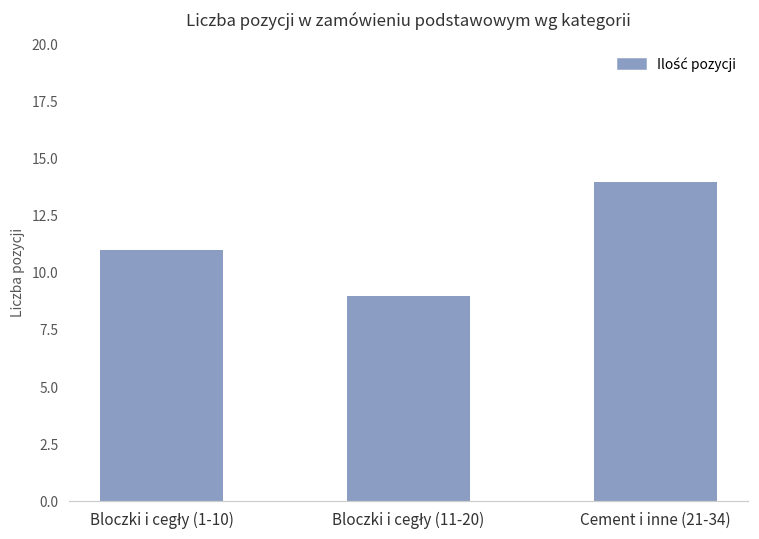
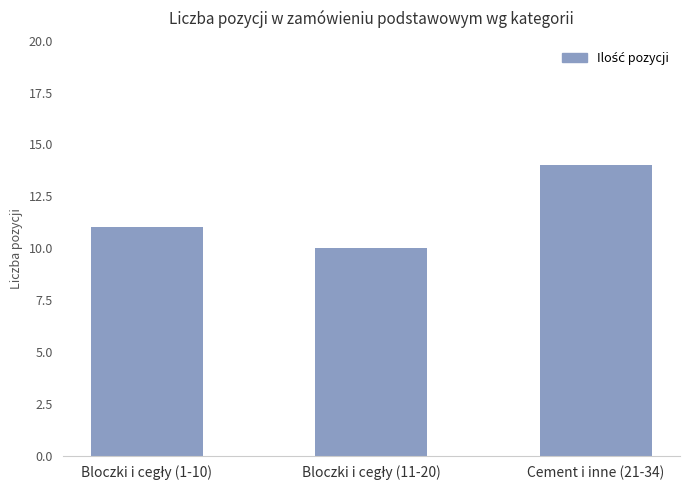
Bloczki i cegły (11-20): 9 -> 10
